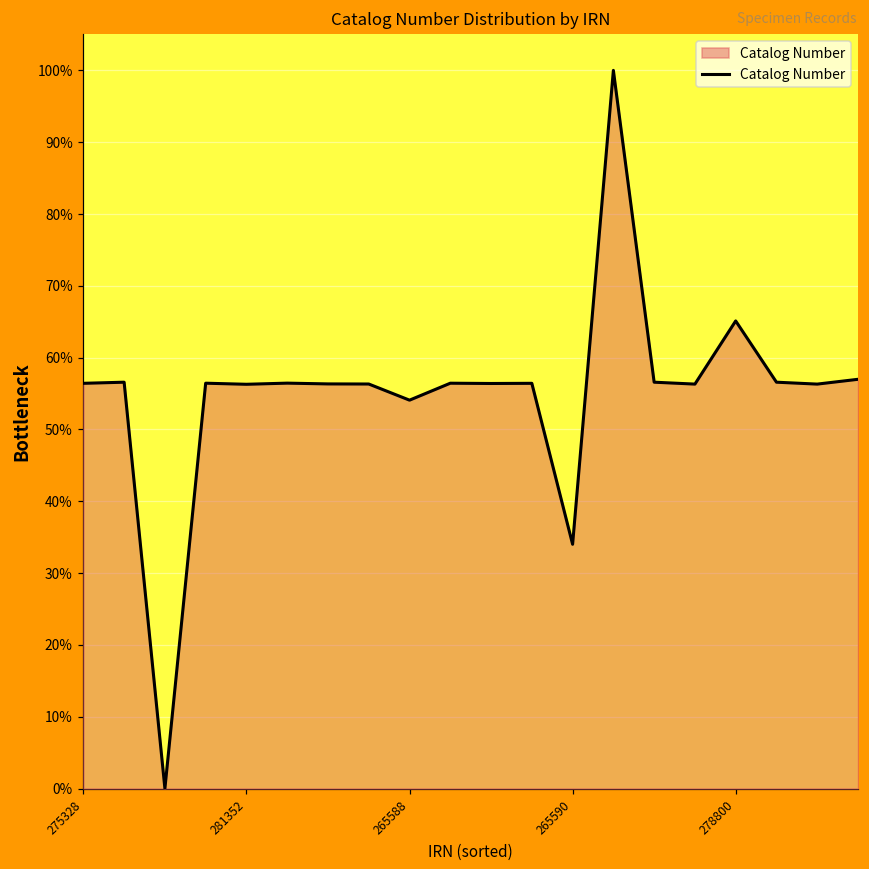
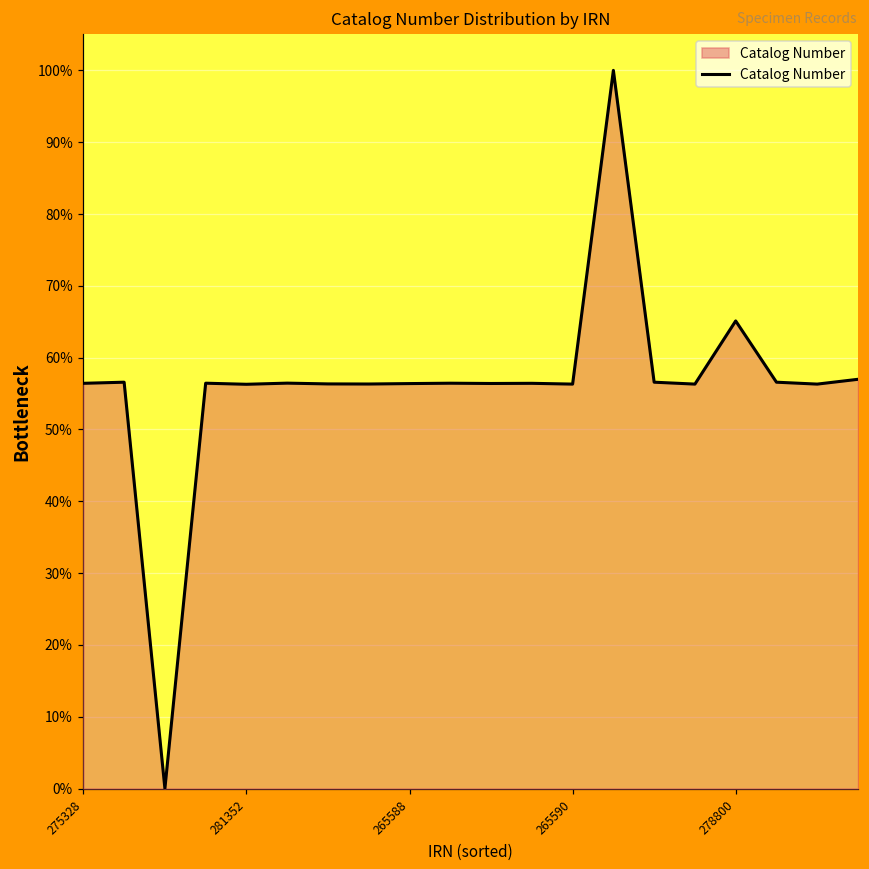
265588: 54% -> 56%
265590: 34% -> 56%
